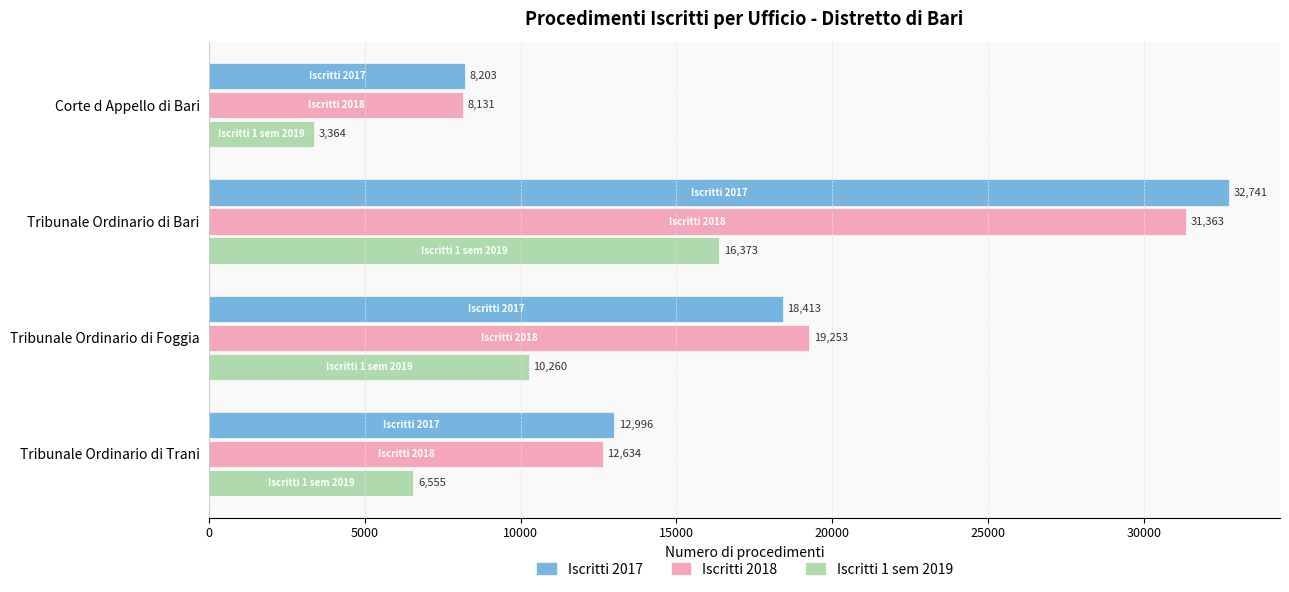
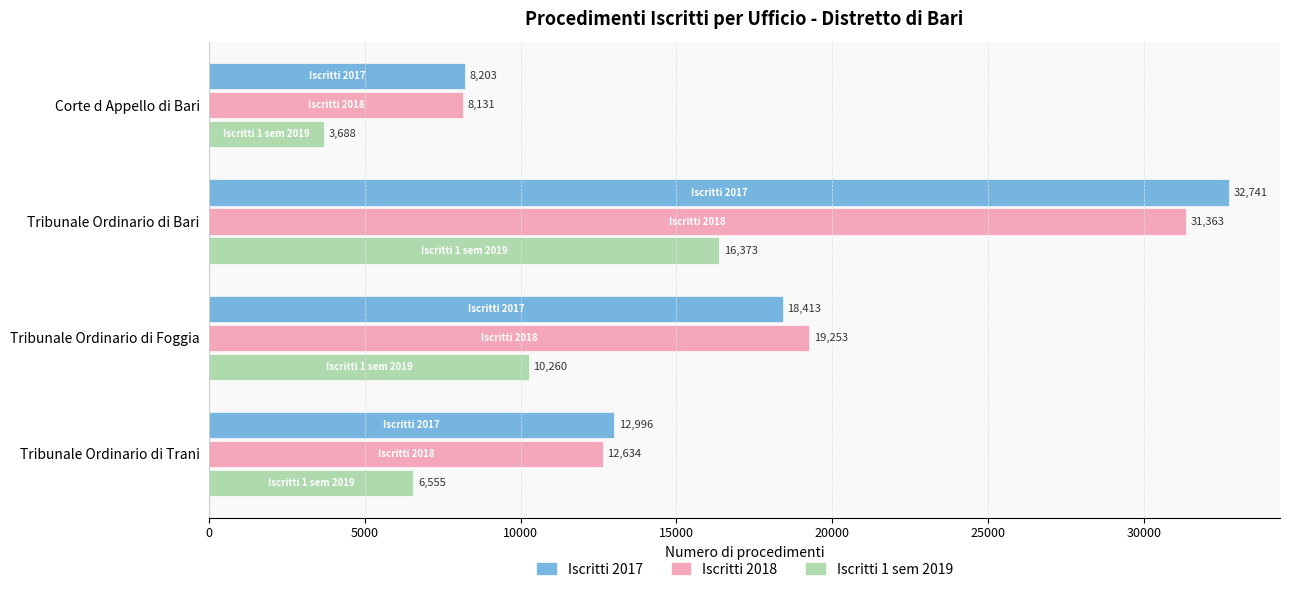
Iscritti 1 sem 2019, Corte d Appello di Bari: 3,364 -> 3,688
